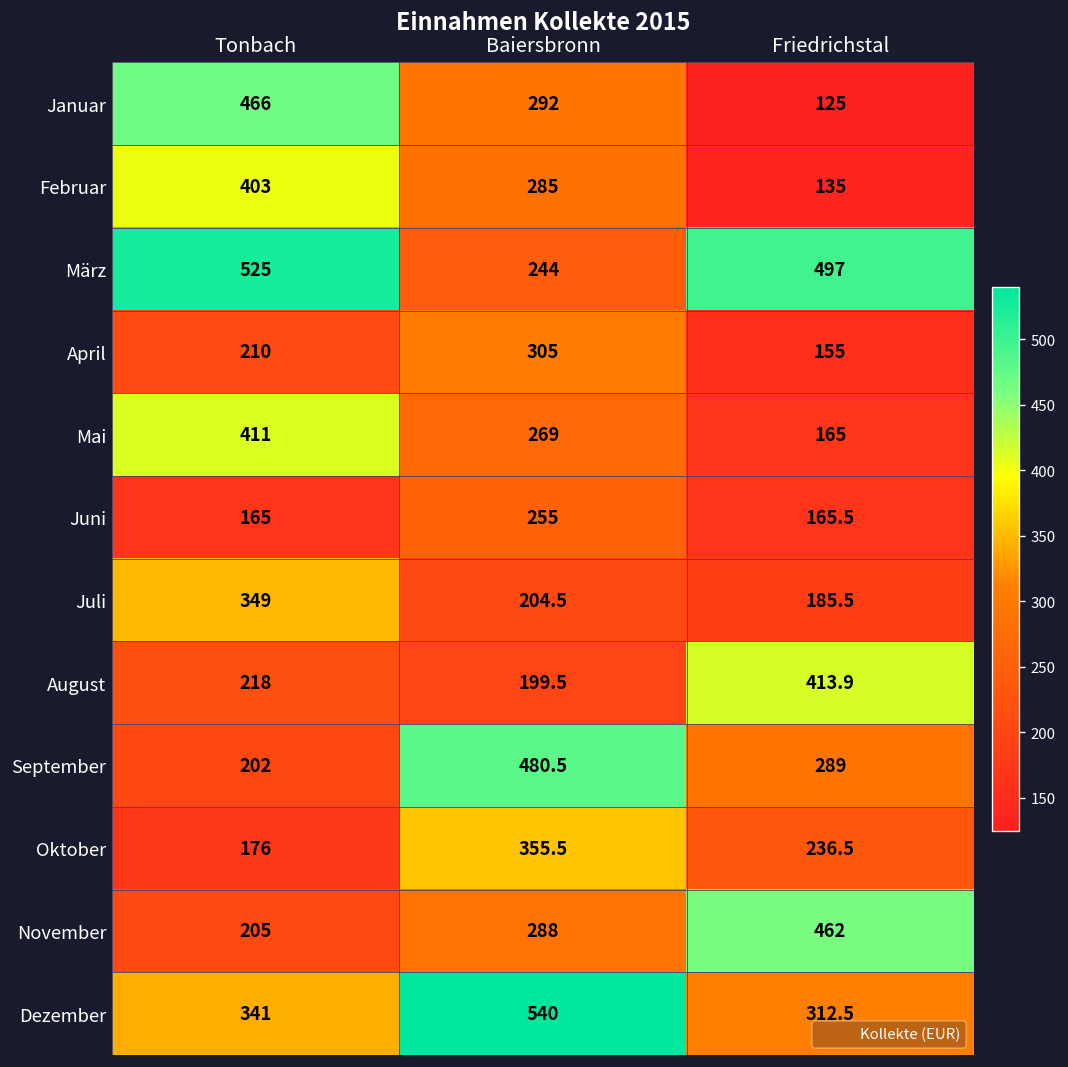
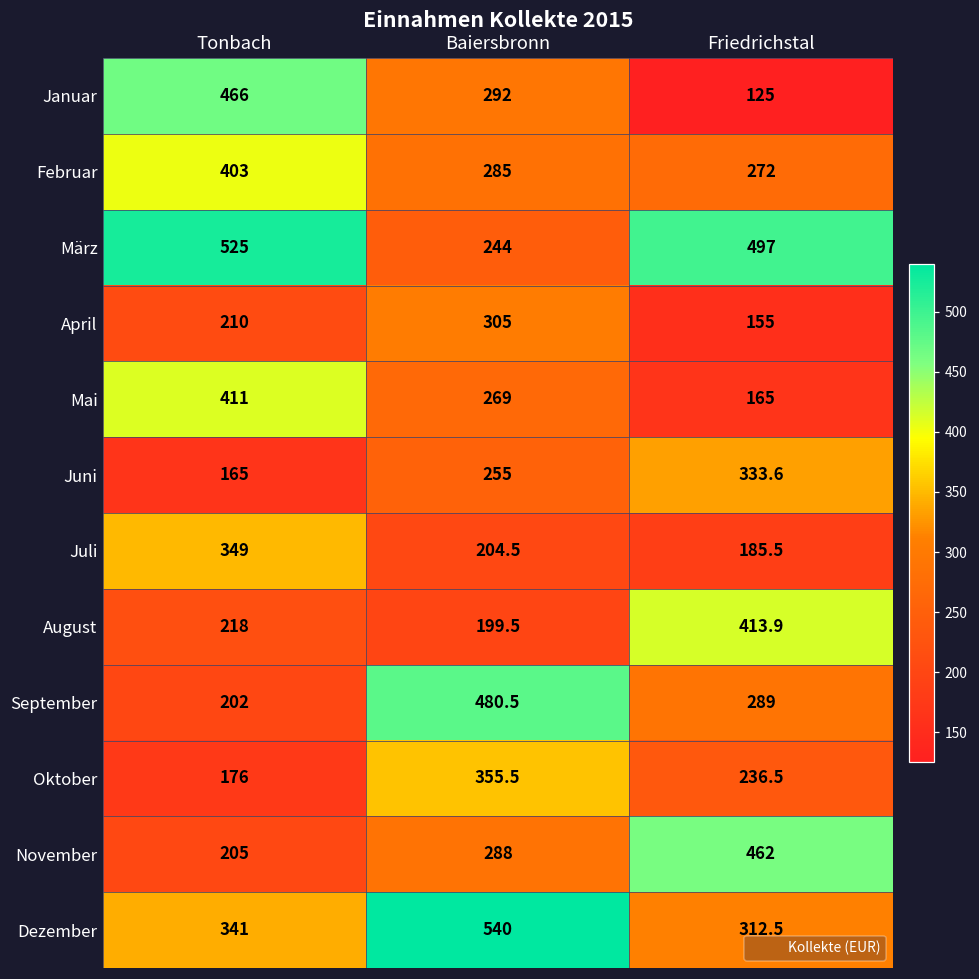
Februar, Friedrichstal: 135 -> 272
Juni, Friedrichstal: 165.5 -> 333.6
